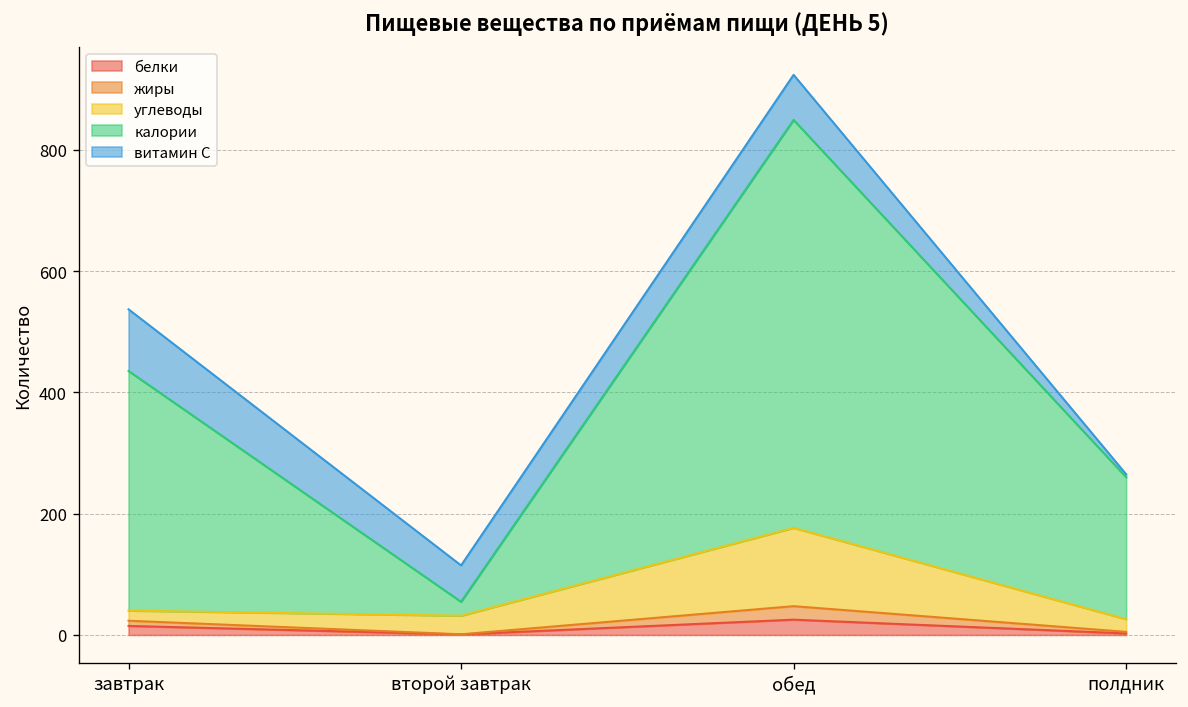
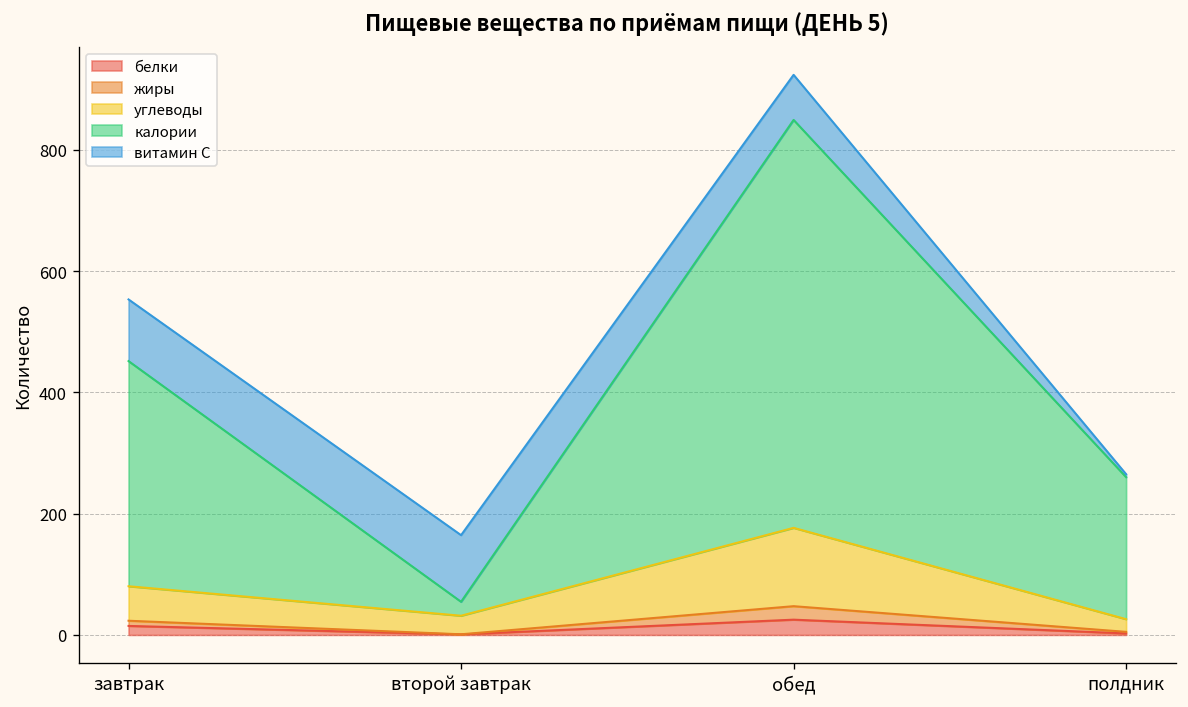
углеводы, завтрак: 20 -> 60
калории, завтрак: 400 -> 370
витамин С, второй завтрак: 60 -> 110
